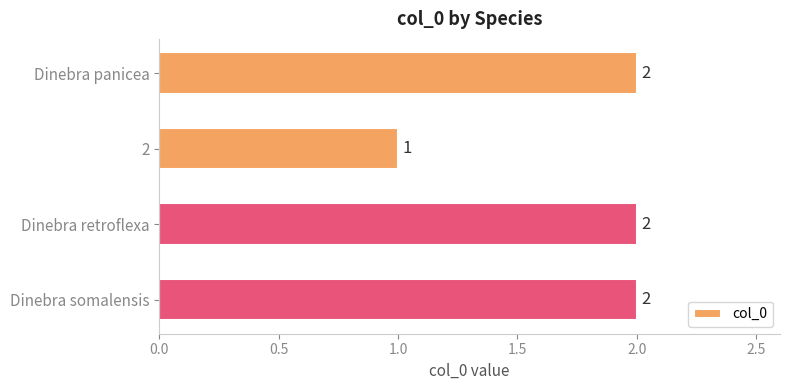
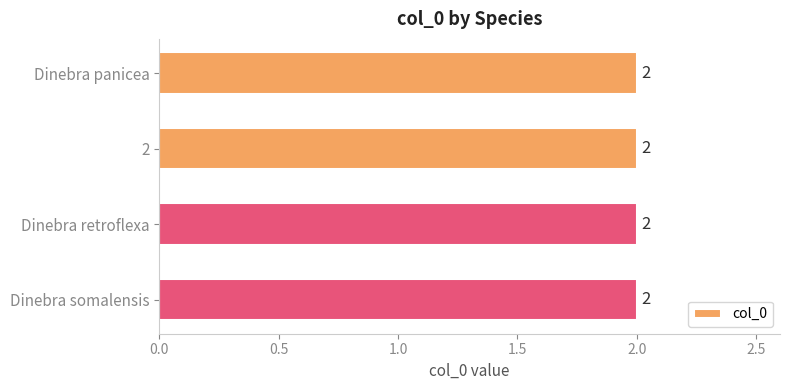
2: 1 -> 2
